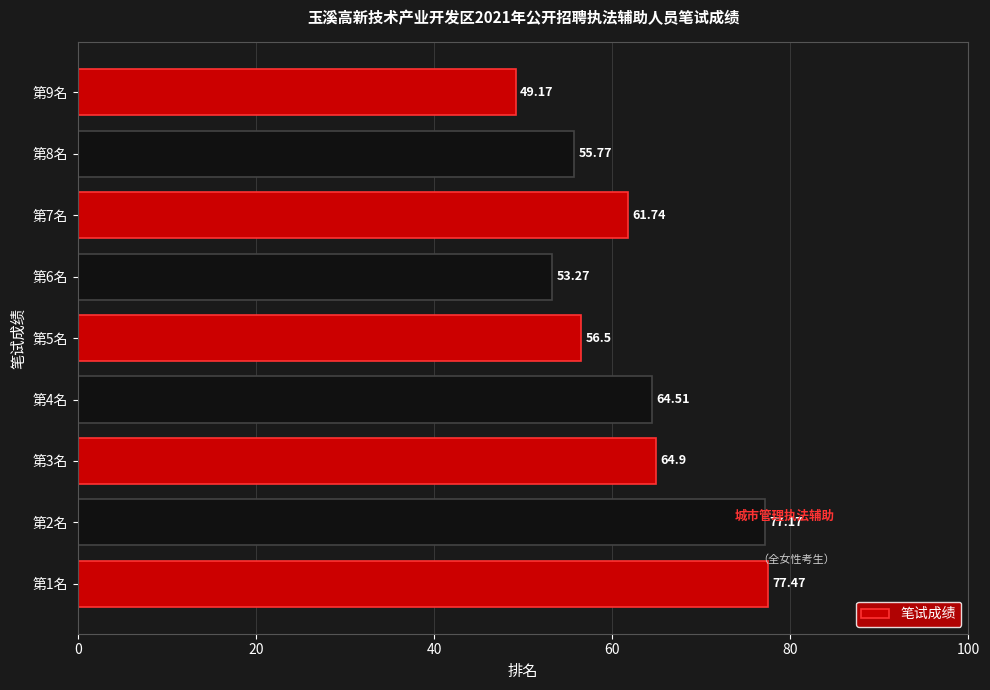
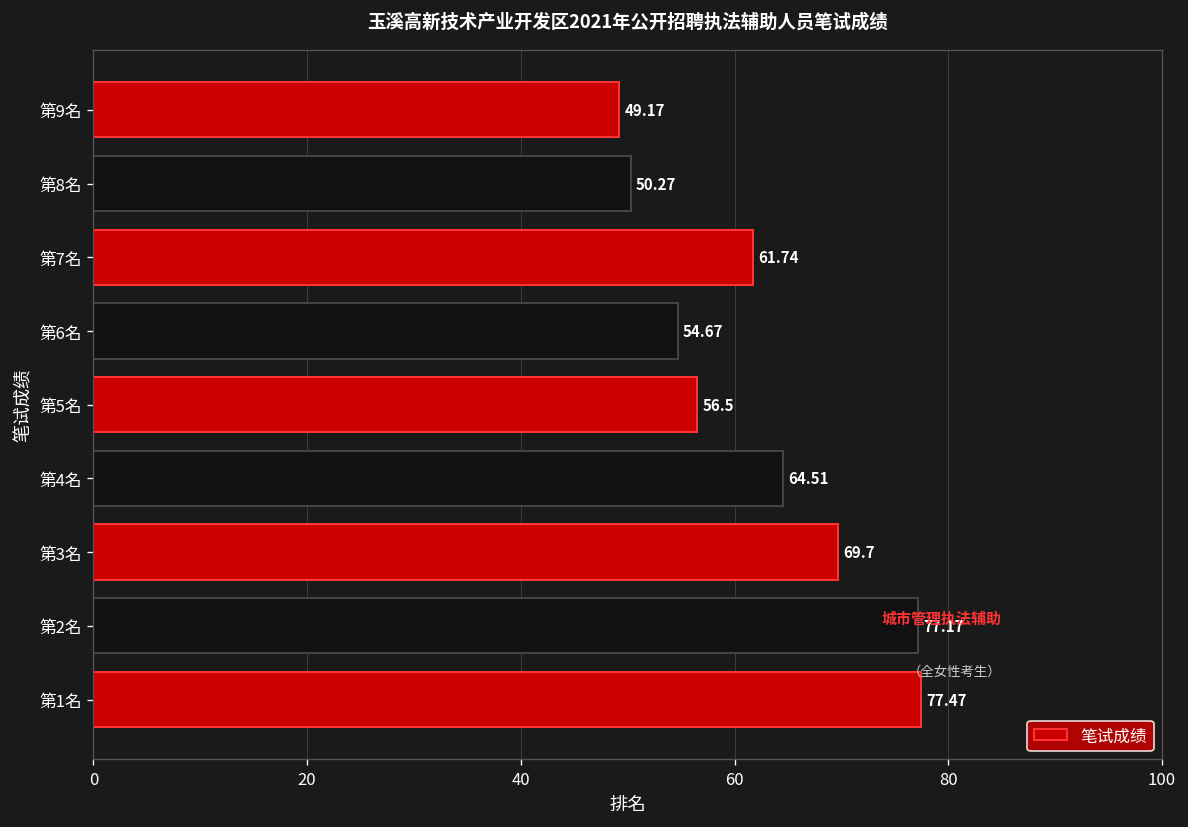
第8名: 55.77 -> 50.27
第6名: 53.27 -> 54.67
第3名: 64.9 -> 69.7
